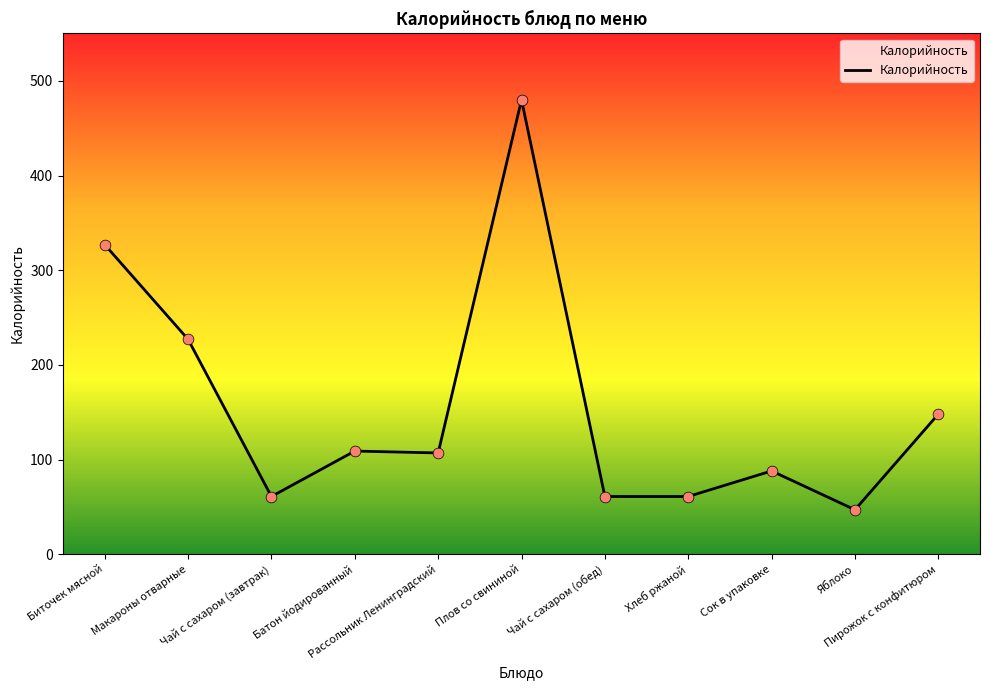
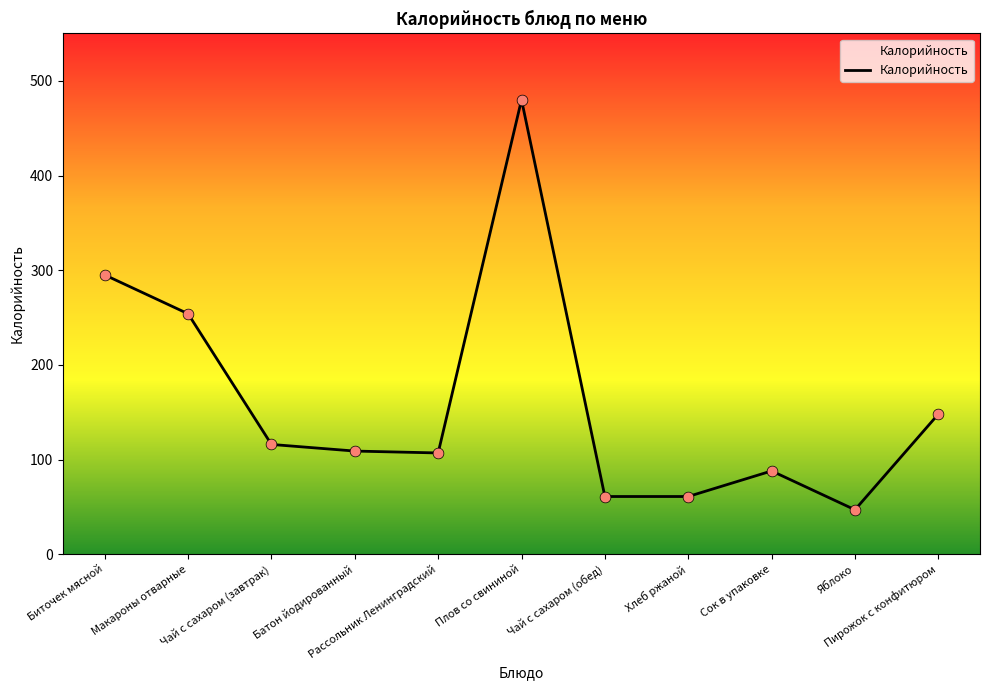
Биточек мясной: 330 -> 300
Макароны отварные: 230 -> 250
Чай с сахаром (завтрак): 60 -> 120
